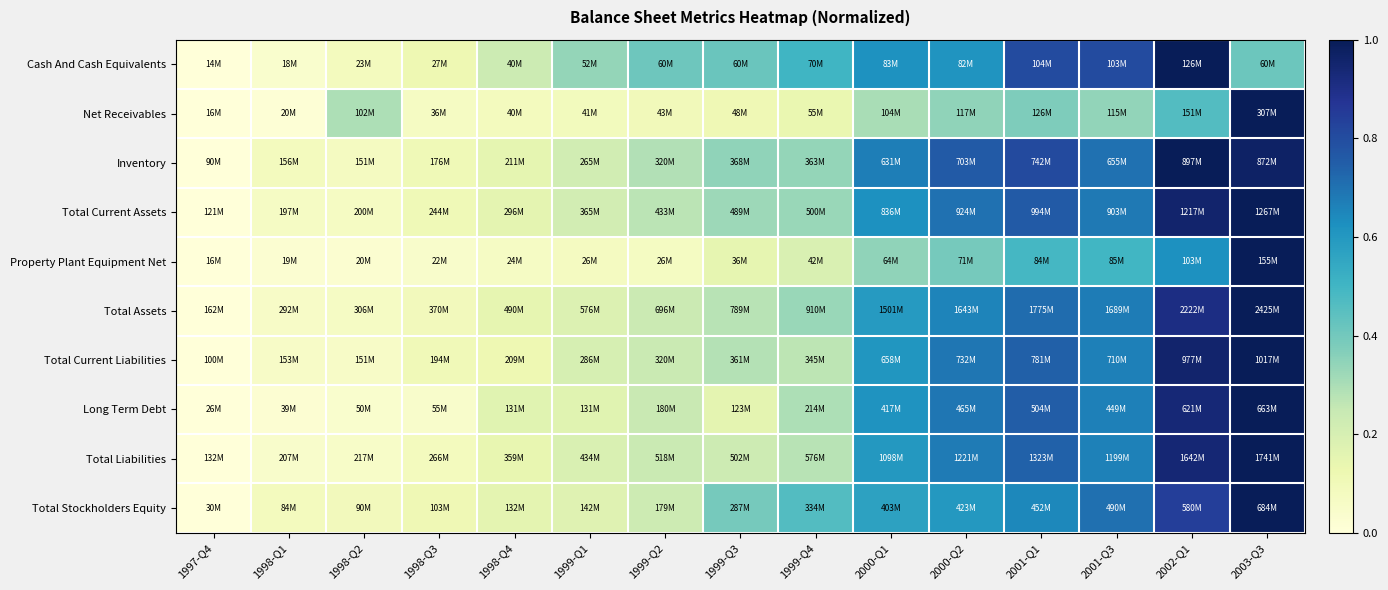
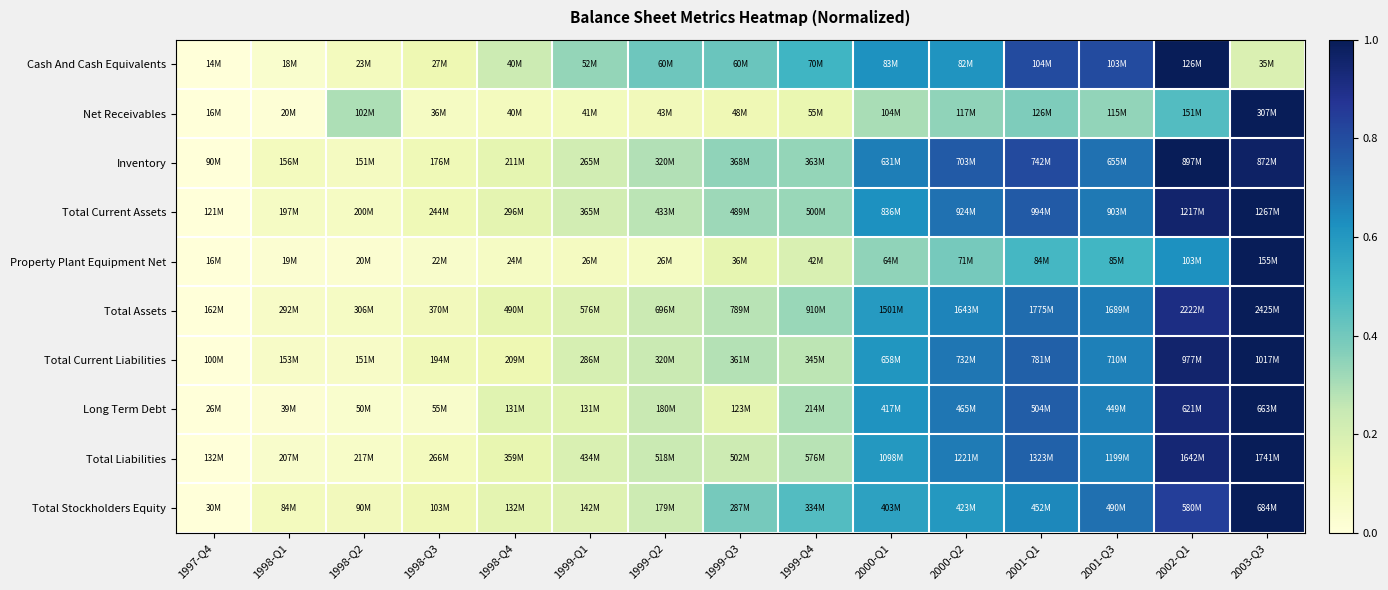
Cash And Cash Equivalents, 2003-Q3: 60M -> 35M
